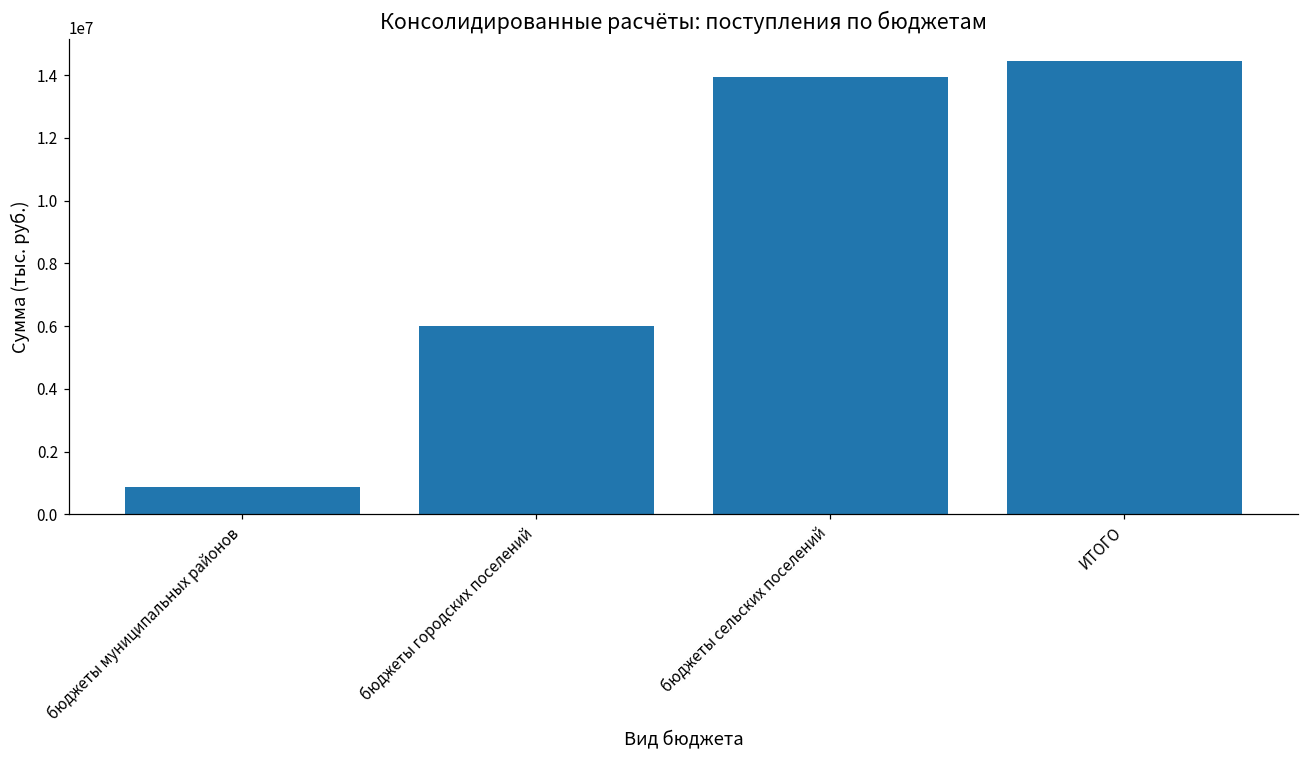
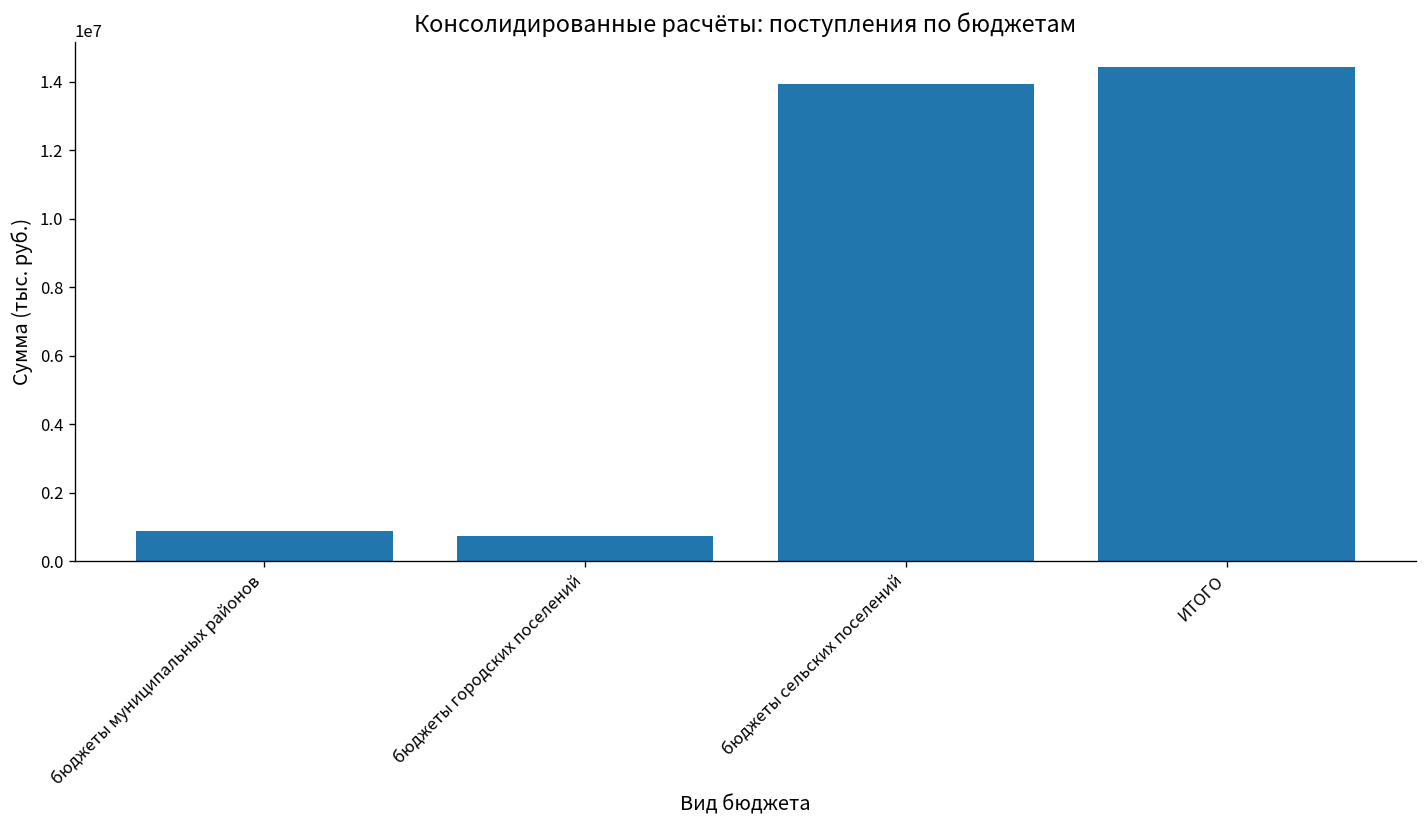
бюджеты городских поселений: 6000000 -> 700000
